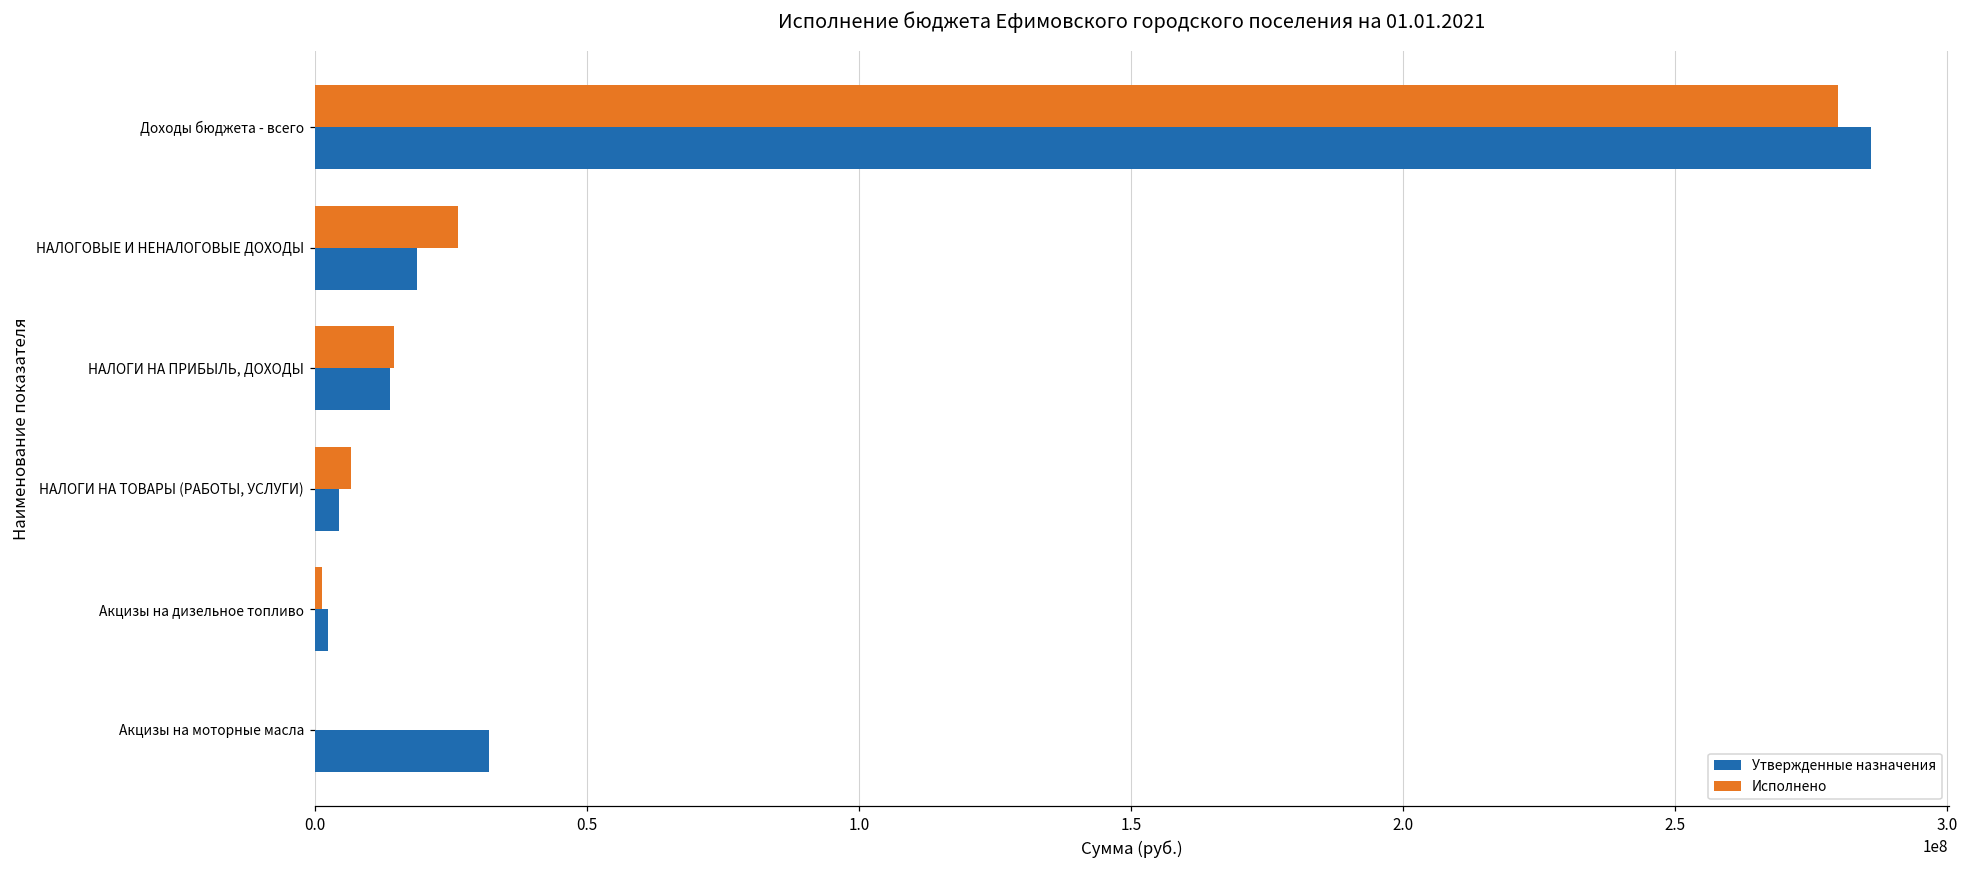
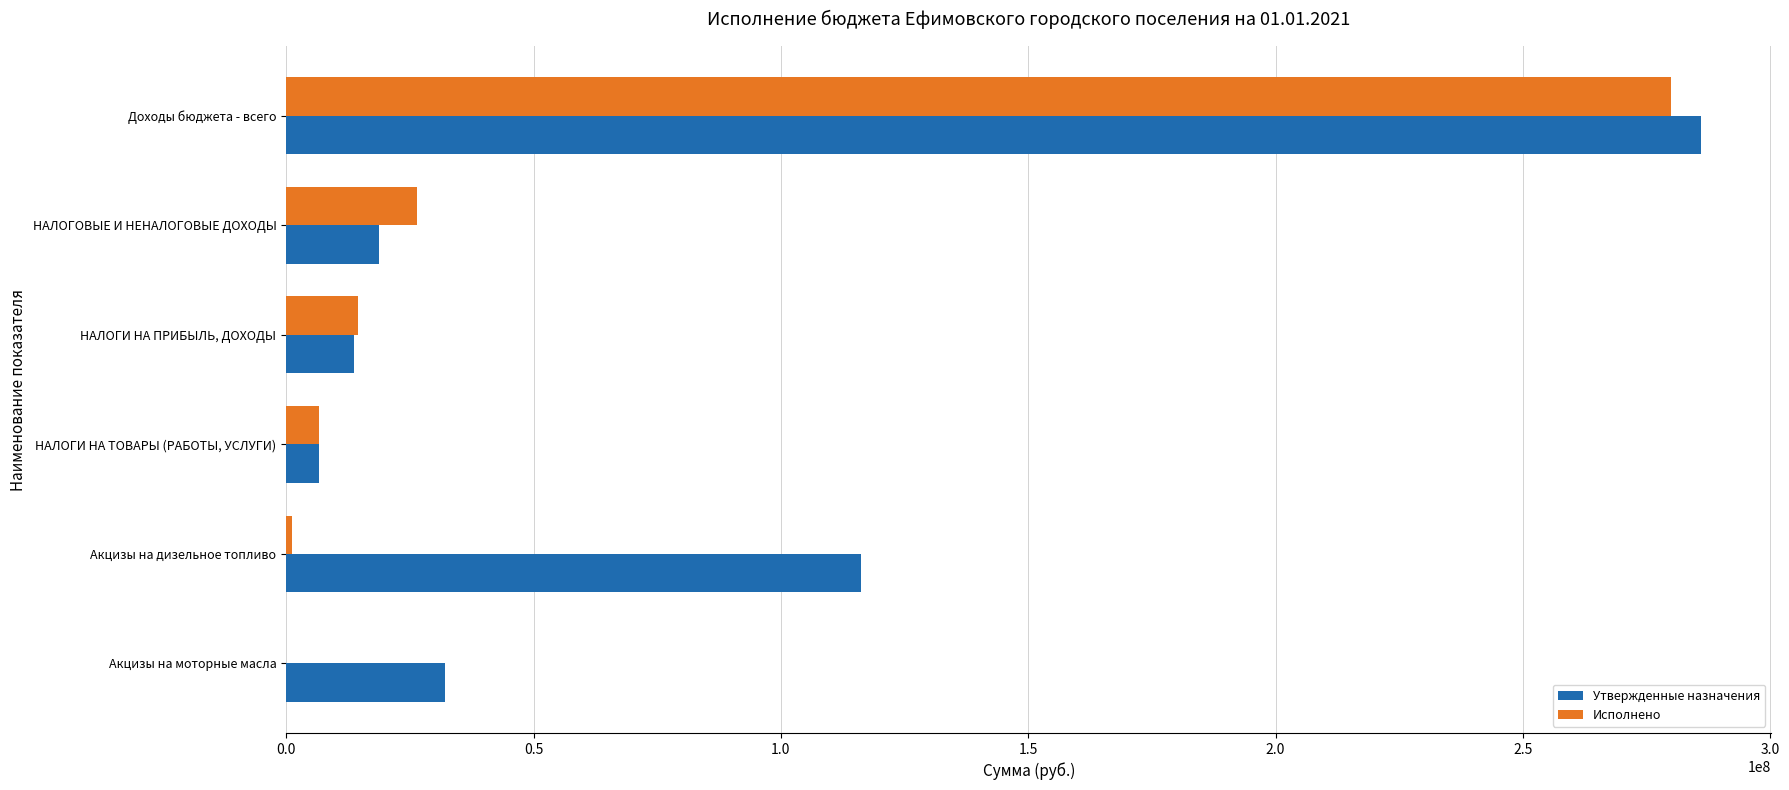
Утвержденные назначения, НАЛОГИ НА ТОВАРЫ (РАБОТЫ, УСЛУГИ): 5000000 -> 7000000
Утвержденные назначения, Акцизы на дизельное топливо: 2000000 -> 116000000
